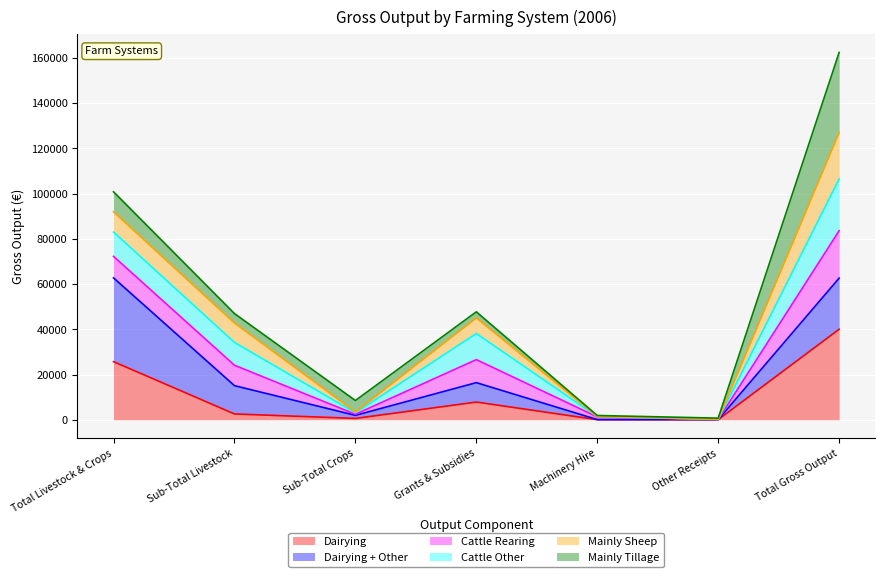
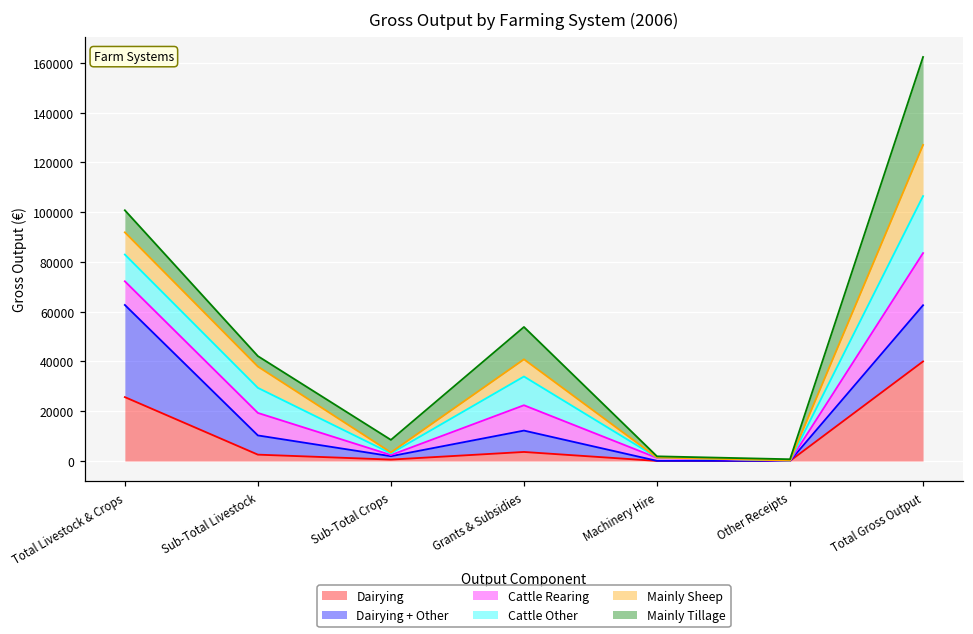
Dairying + Other, Sub-Total Livestock: 13000 -> 8000
Dairying, Grants & Subsidies: 8000 -> 4000
Mainly Tillage, Grants & Subsidies: 3000 -> 13000
